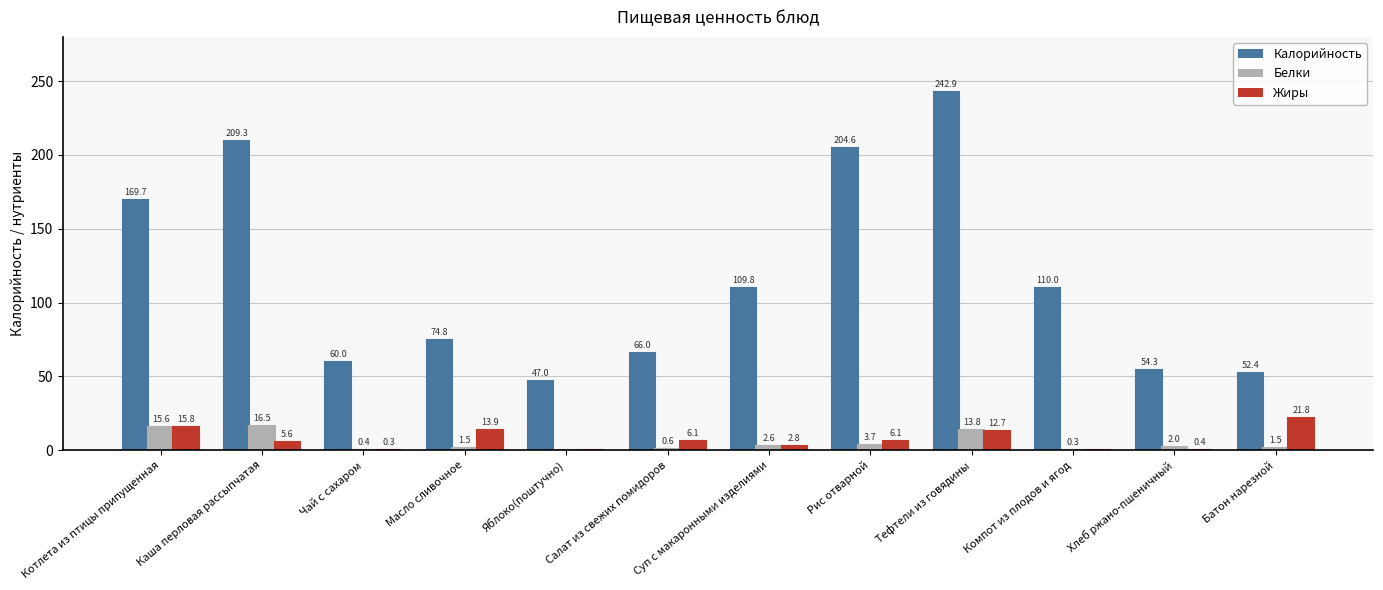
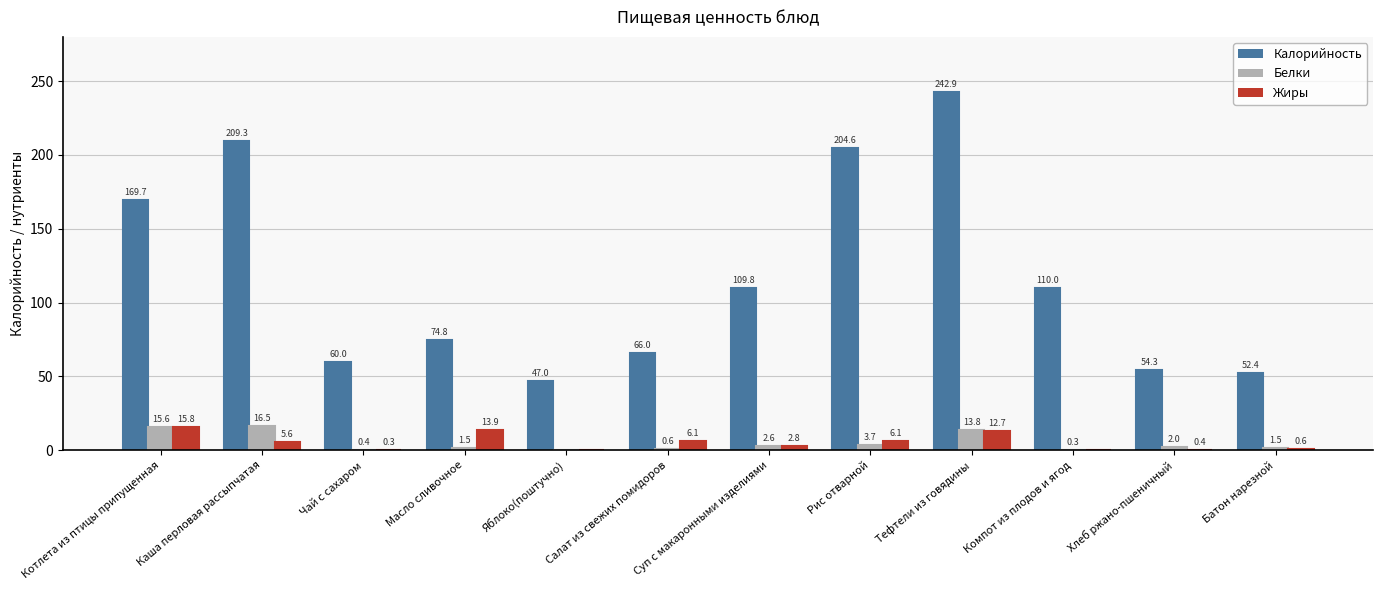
Жиры, Батон нарезной: 21.8 -> 0.6
